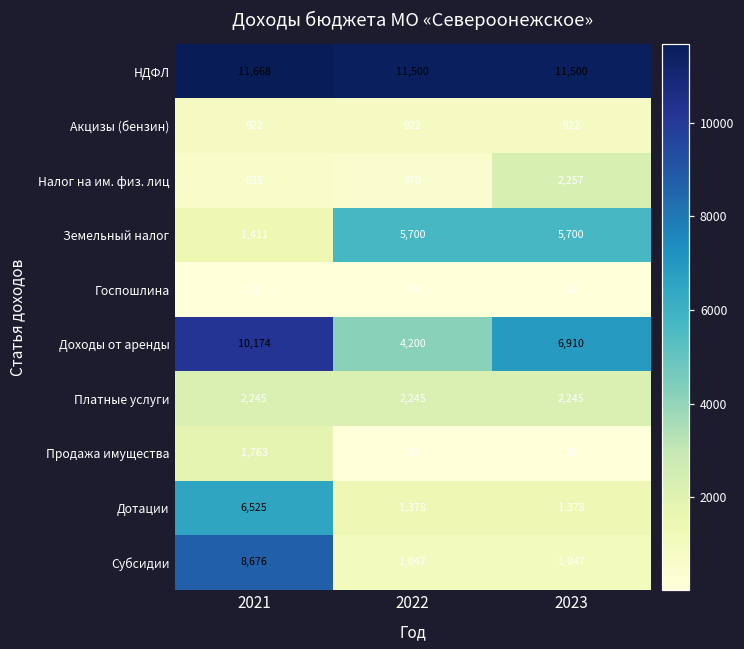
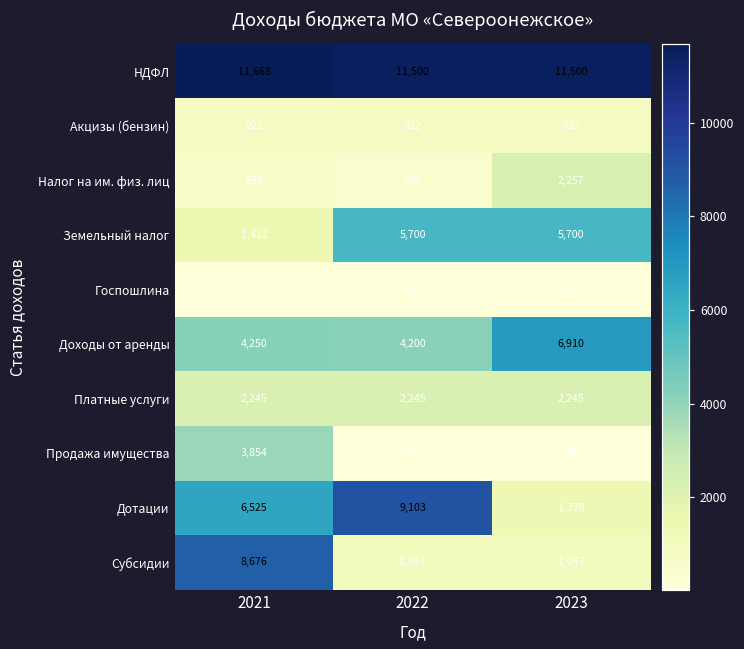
Доходы от аренды, 2021: 10,174 -> 4,250
Продажа имущества, 2021: 1,763 -> 3,854
Дотации, 2022: 1,378 -> 9,103
